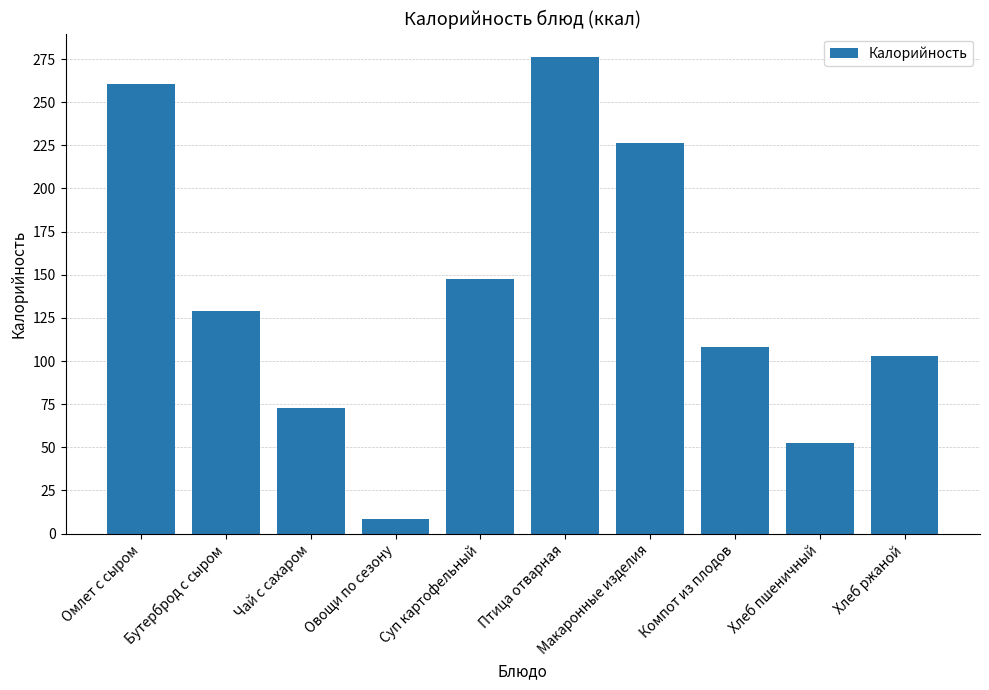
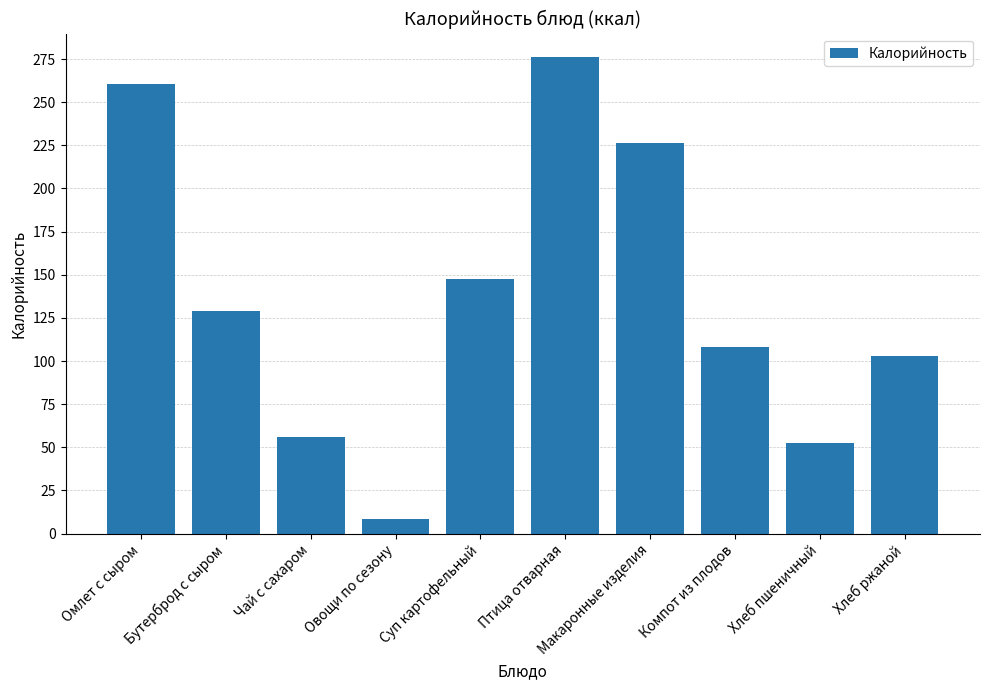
Чай с сахаром: 73 -> 56
